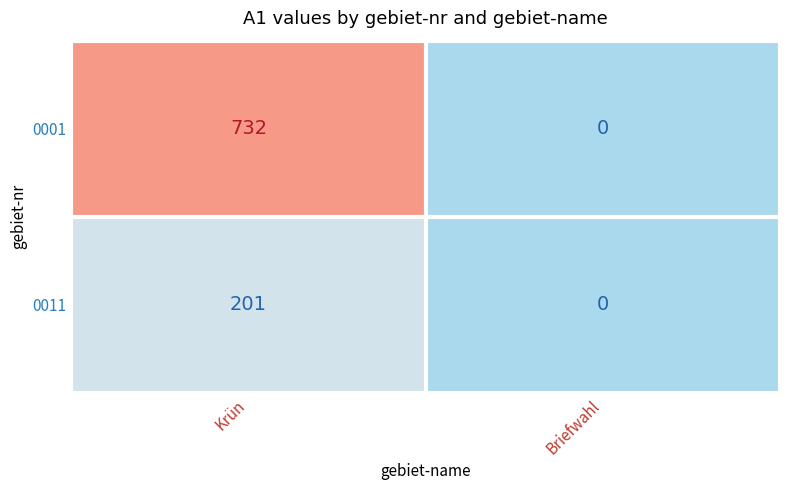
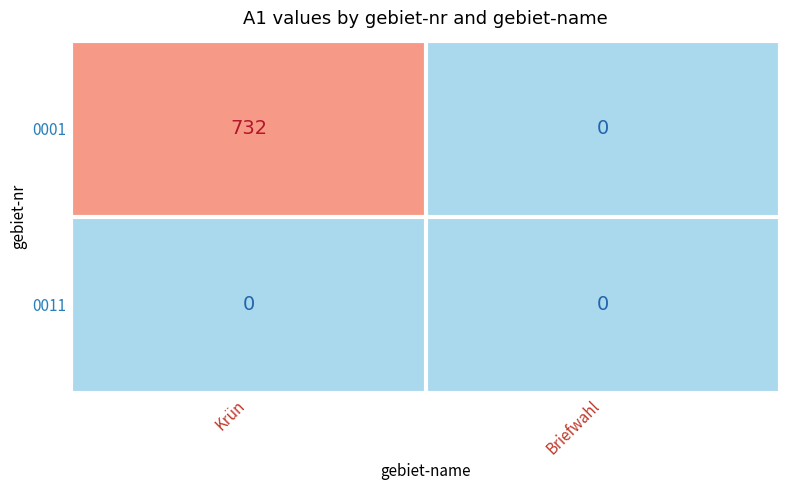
0011, Krün: 201 -> 0
